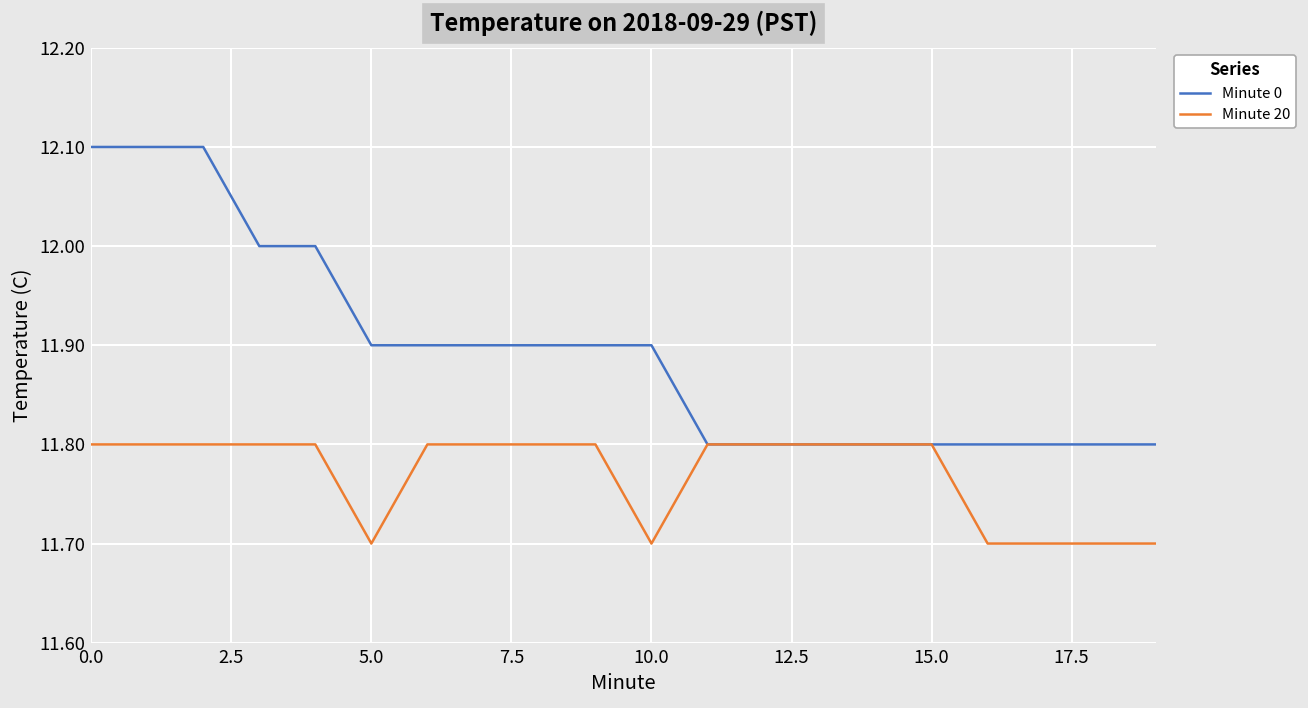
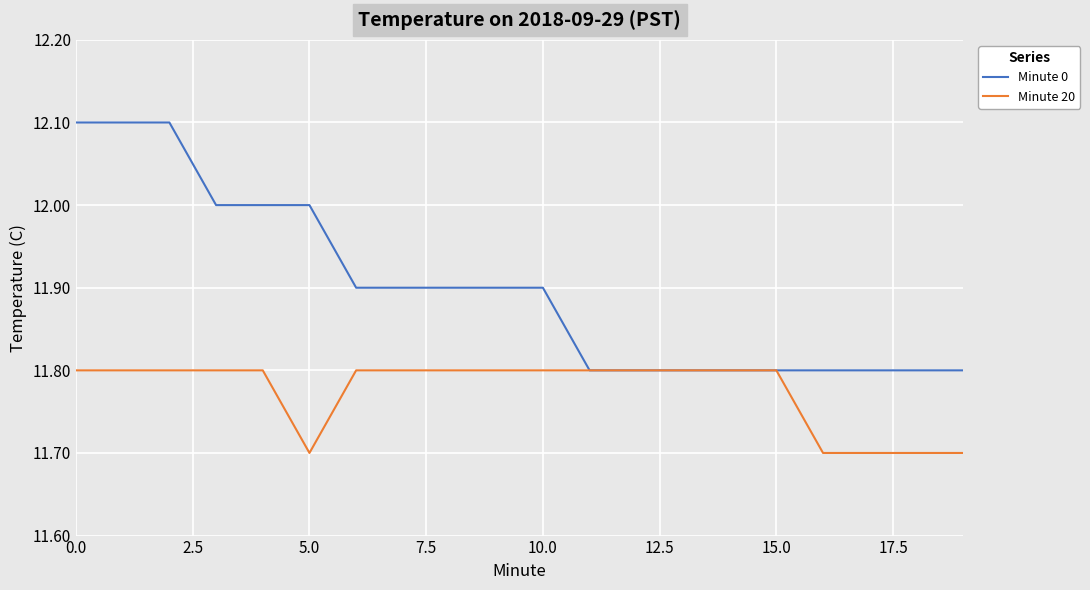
Minute 0, 5.0: 11.9 -> 12.0
Minute 20, 10.0: 11.7 -> 11.8
